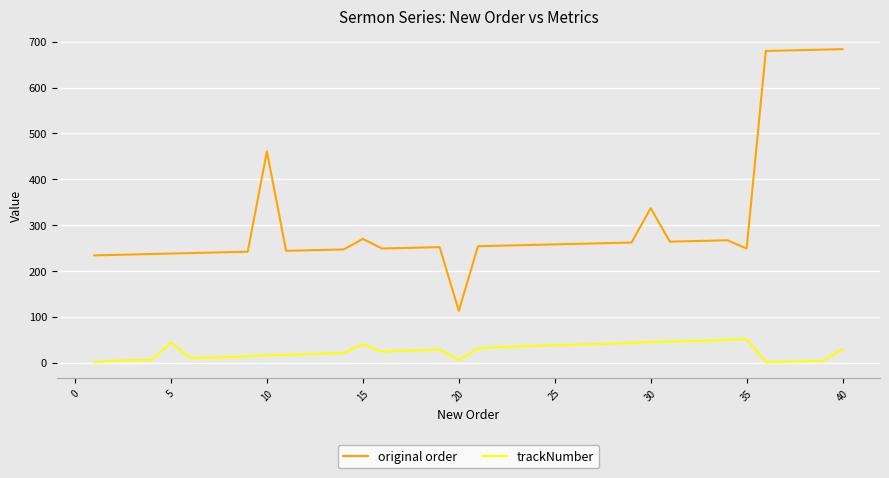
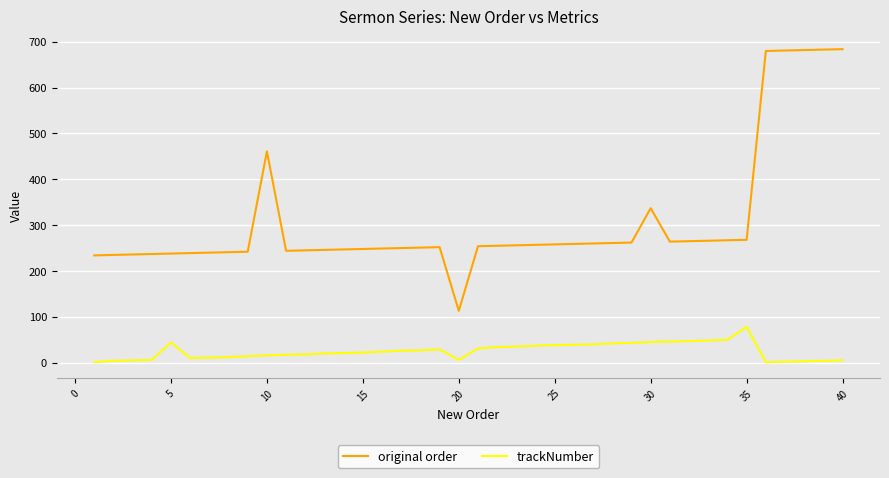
original order, 15: 270 -> 250
trackNumber, 15: 40 -> 20
original order, 35: 250 -> 270
trackNumber, 35: 50 -> 80
trackNumber, 40: 30 -> 10
